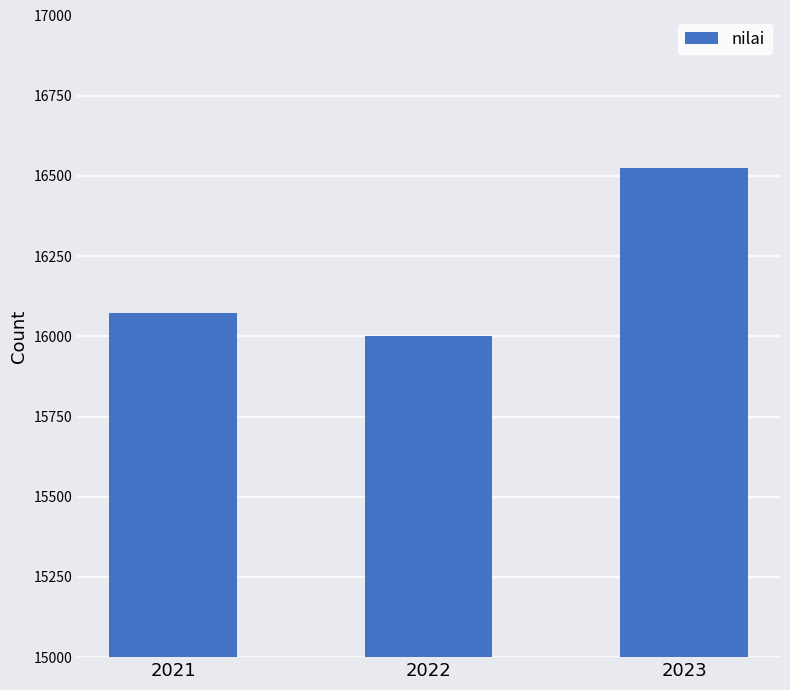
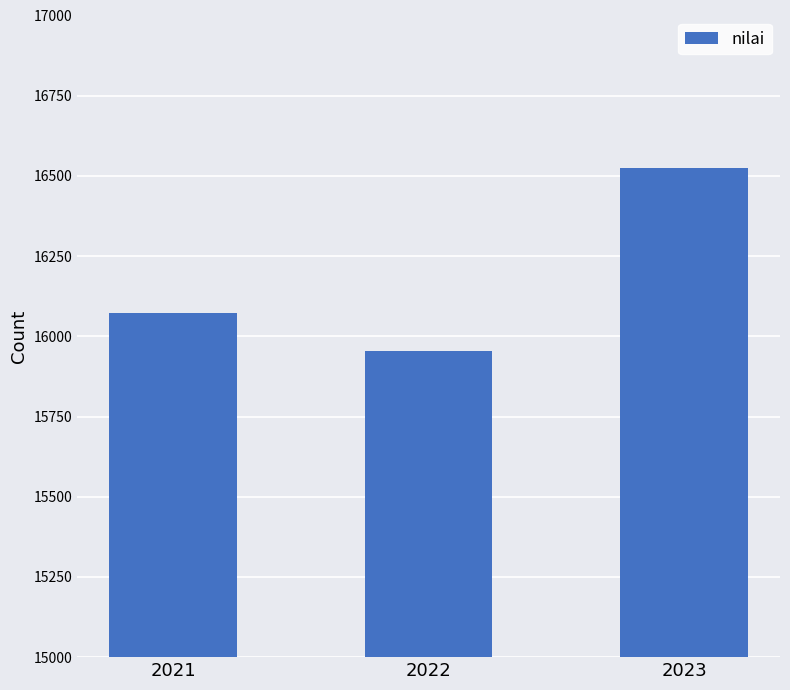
2022: 16000 -> 15950
